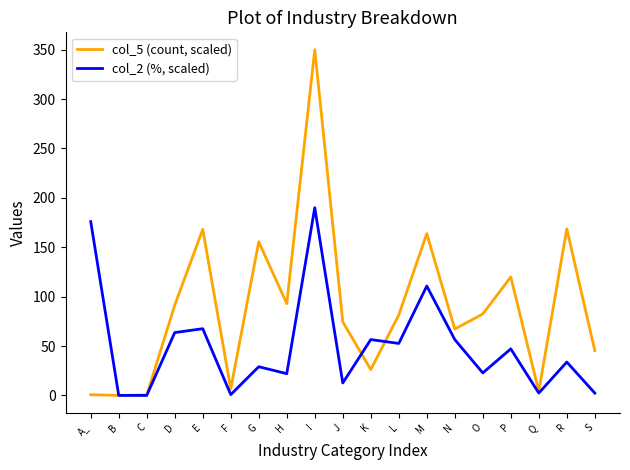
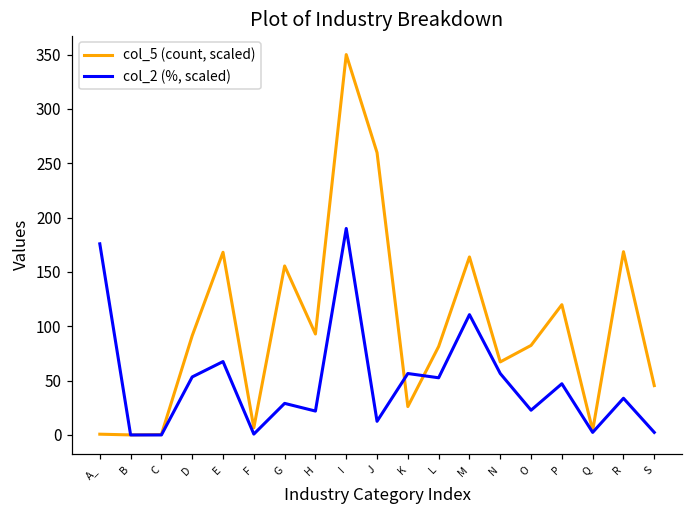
col_2 (%, scaled), D: 60 -> 50
col_5 (count, scaled), J: 70 -> 260
